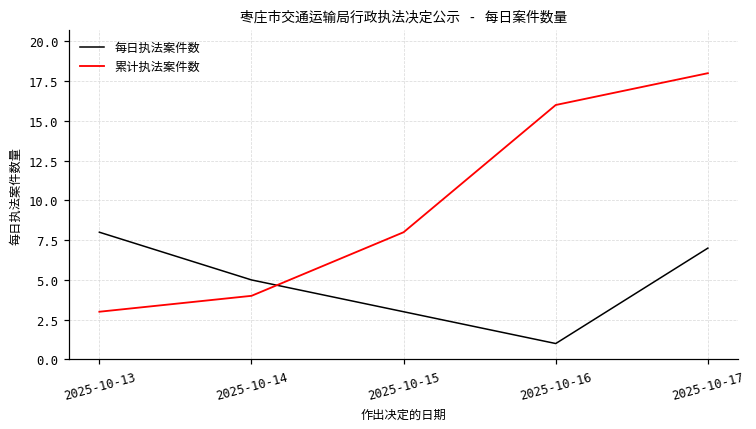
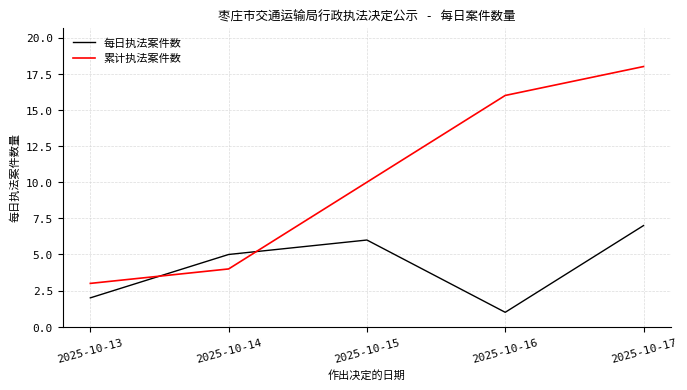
每日执法案件数, 2025-10-13: 8 -> 2
每日执法案件数, 2025-10-15: 3 -> 6
累计执法案件数, 2025-10-15: 8 -> 10
